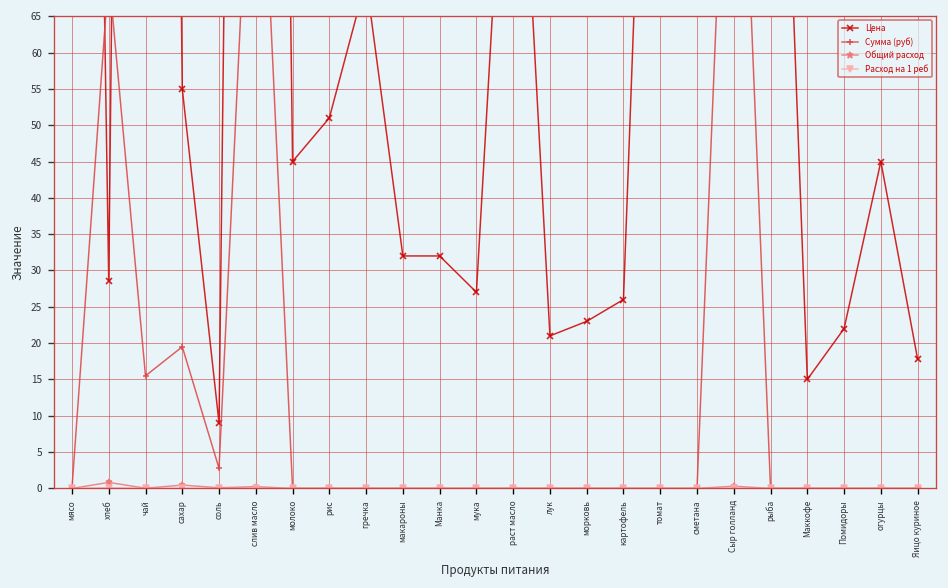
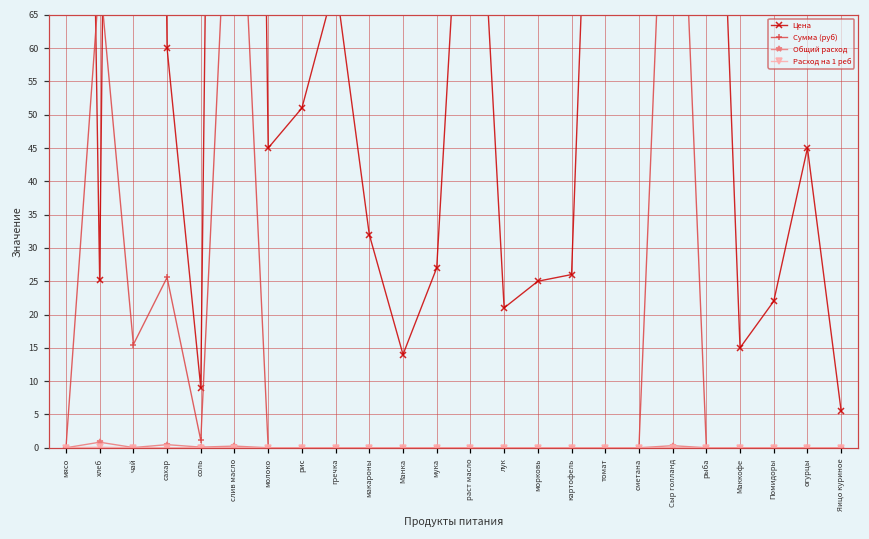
Цена, хлеб: 29 -> 25
Цена, сахар: 55 -> 60
Сумма (руб), сахар: 20 -> 26
Сумма (руб), соль: 3 -> 1
Цена, Манка: 32 -> 14
Цена, морковь: 23 -> 25
Цена, Яицо куриное: 18 -> 6
